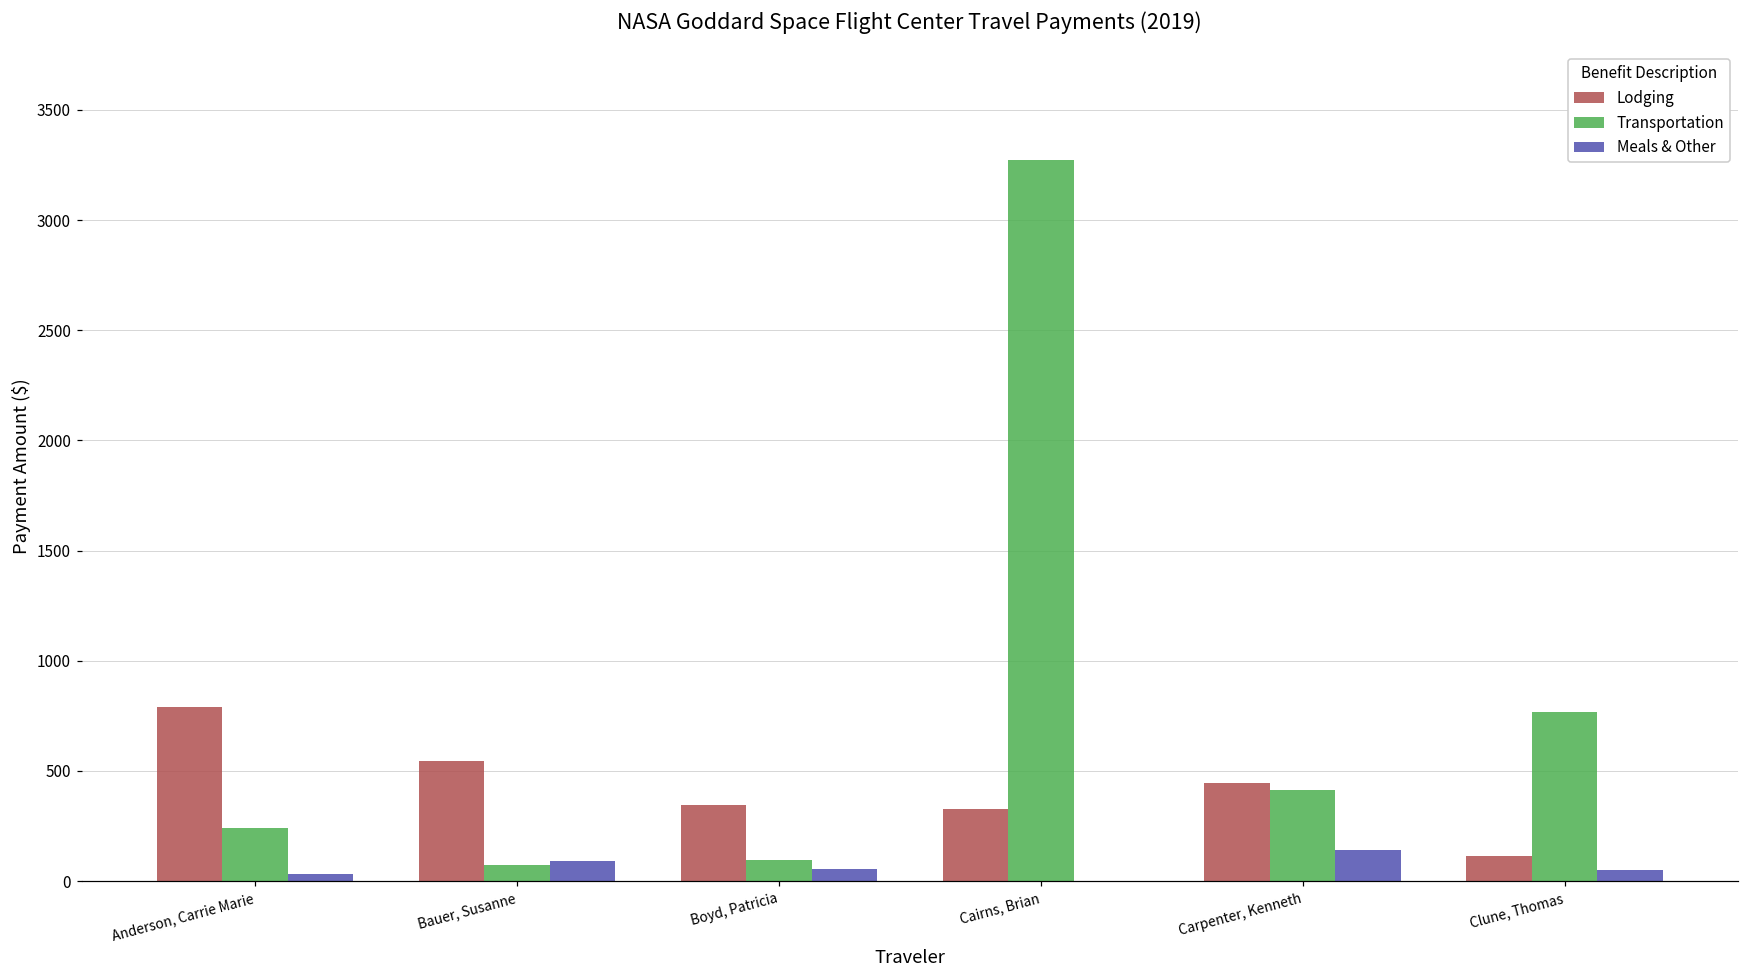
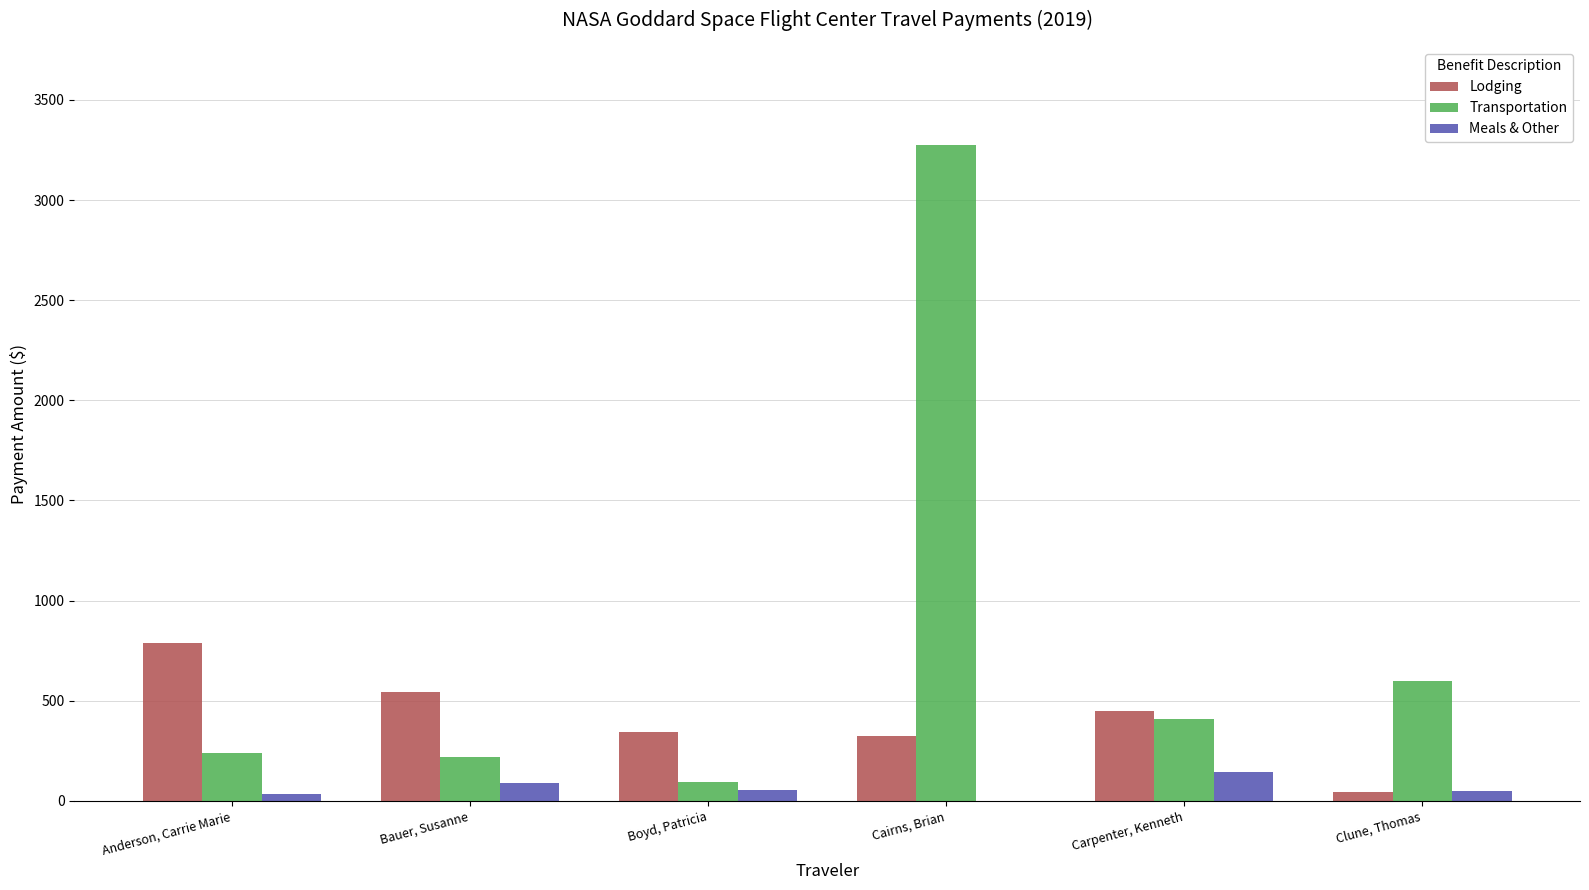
Transportation, Bauer, Susanne: 70 -> 220
Lodging, Clune, Thomas: 110 -> 50
Transportation, Clune, Thomas: 770 -> 600
